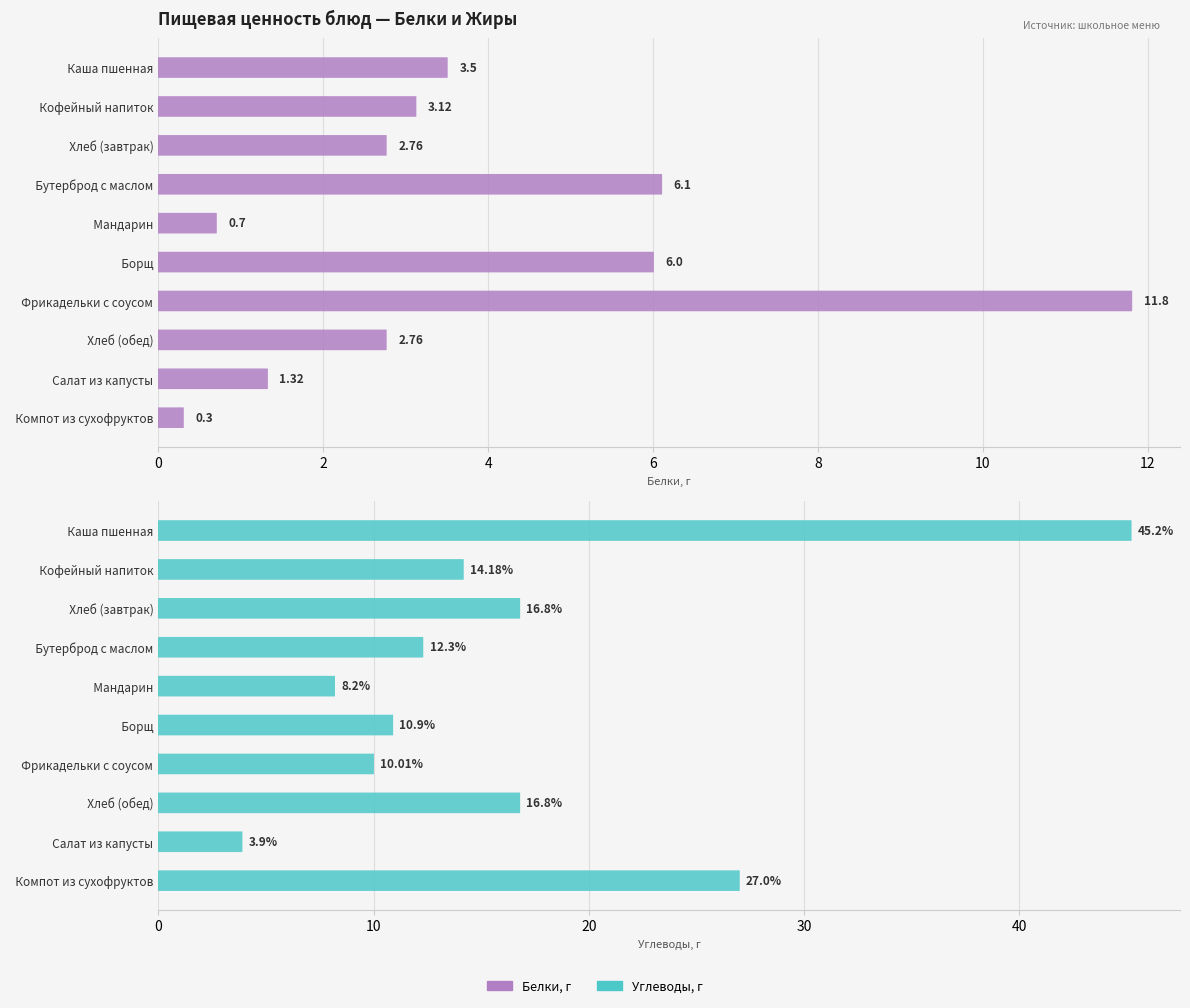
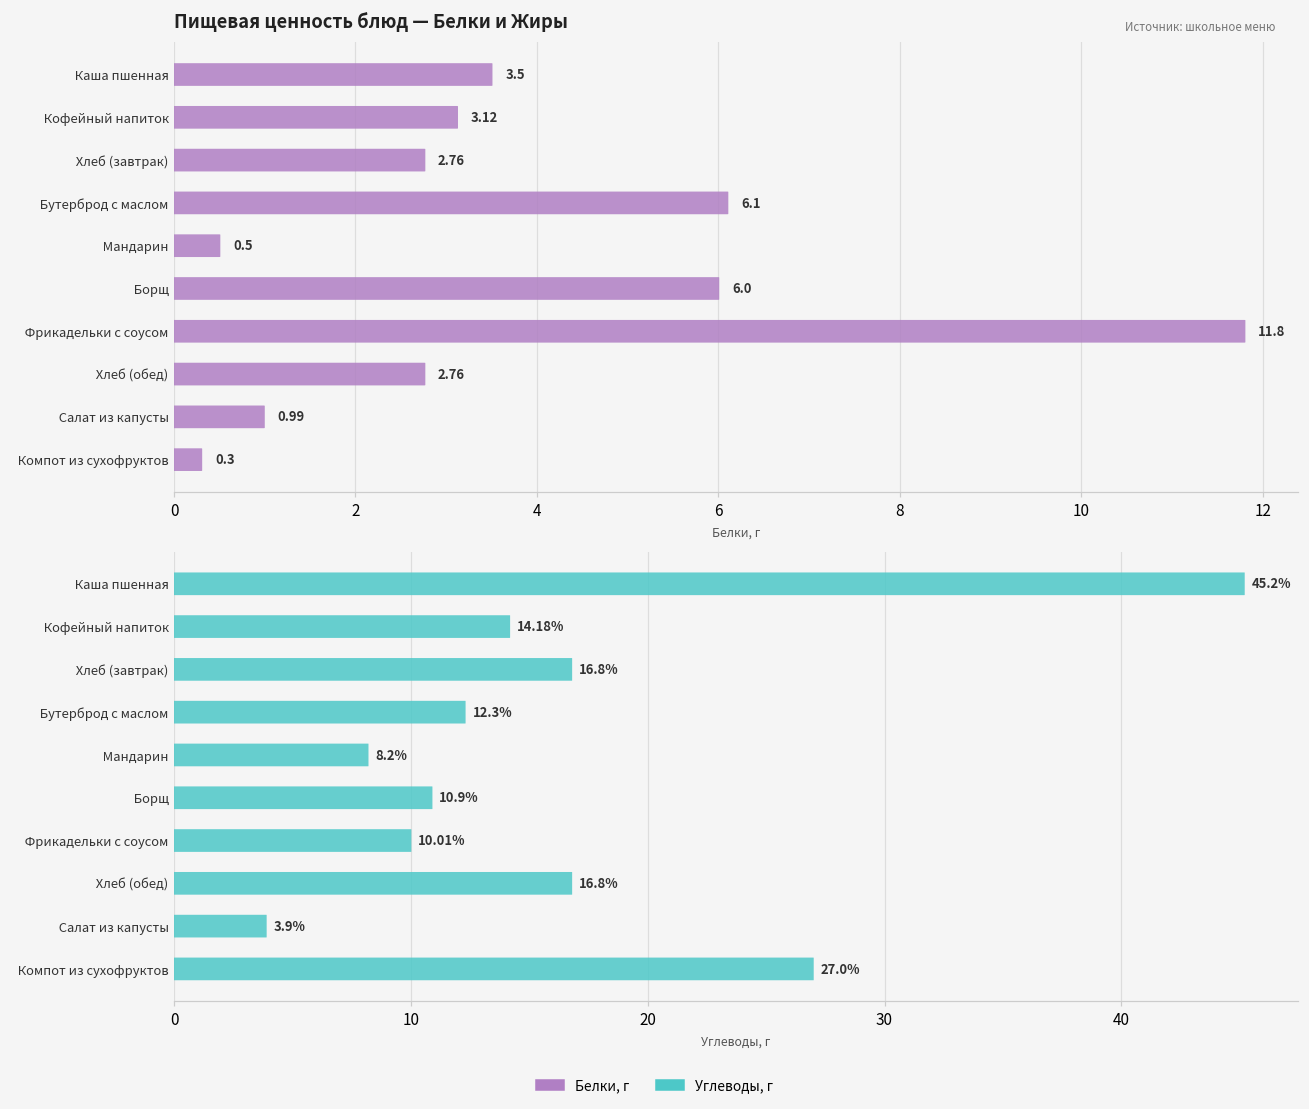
Пищевая ценность блюд — Белки и Жиры, Мандарин: 0.7 -> 0.5
Пищевая ценность блюд — Белки и Жиры, Салат из капусты: 1.32 -> 0.99
